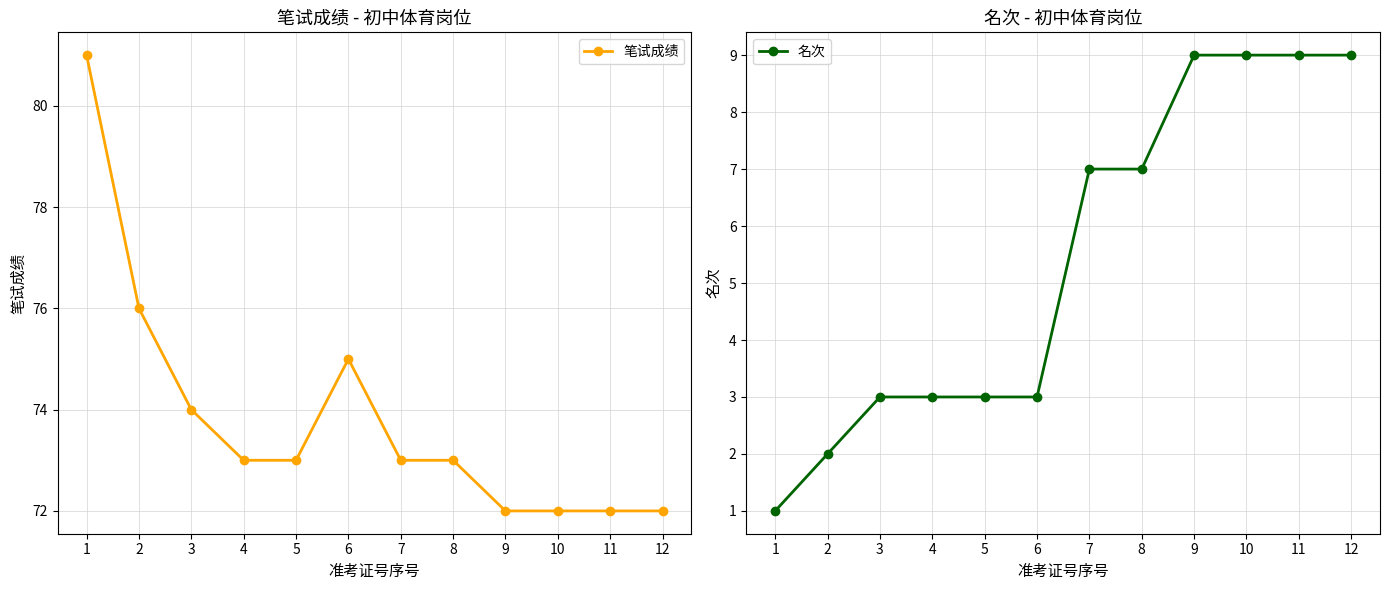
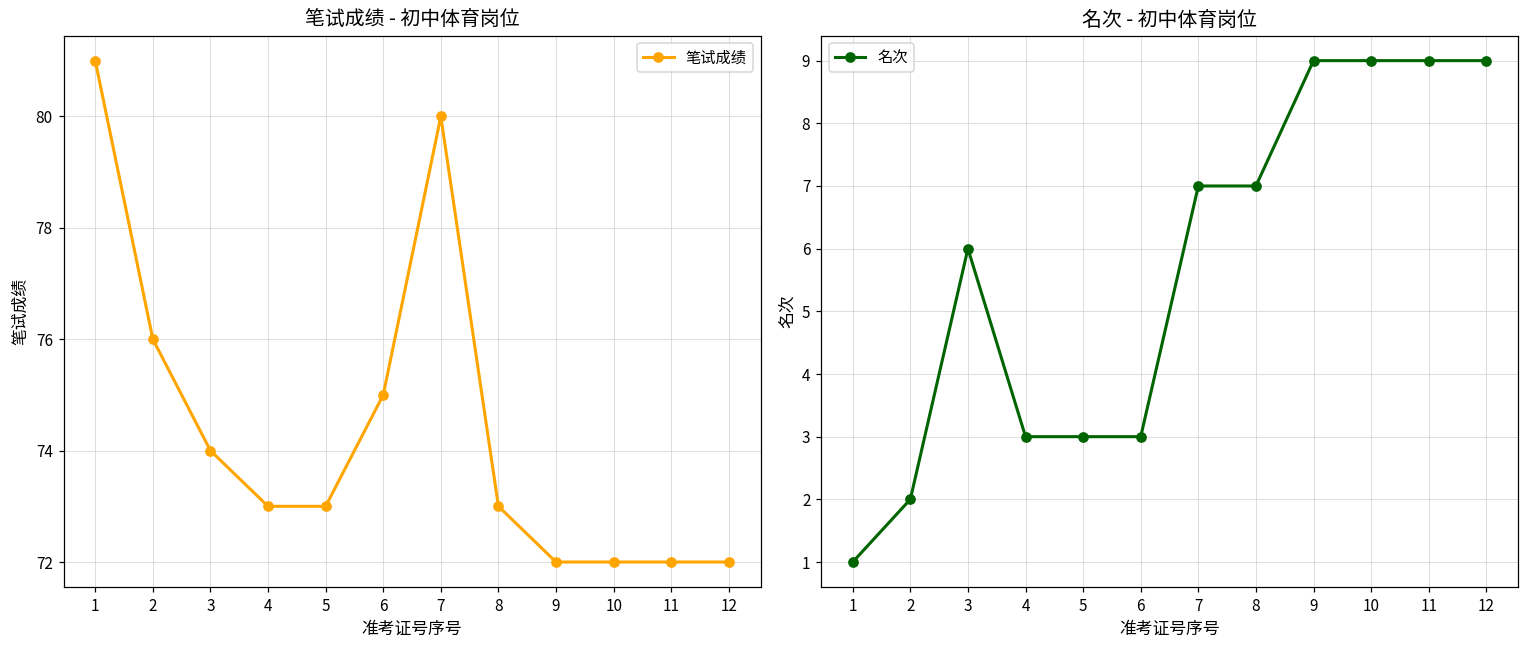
笔试成绩 - 初中体育岗位, 7: 73 -> 80
名次 - 初中体育岗位, 3: 3 -> 6
